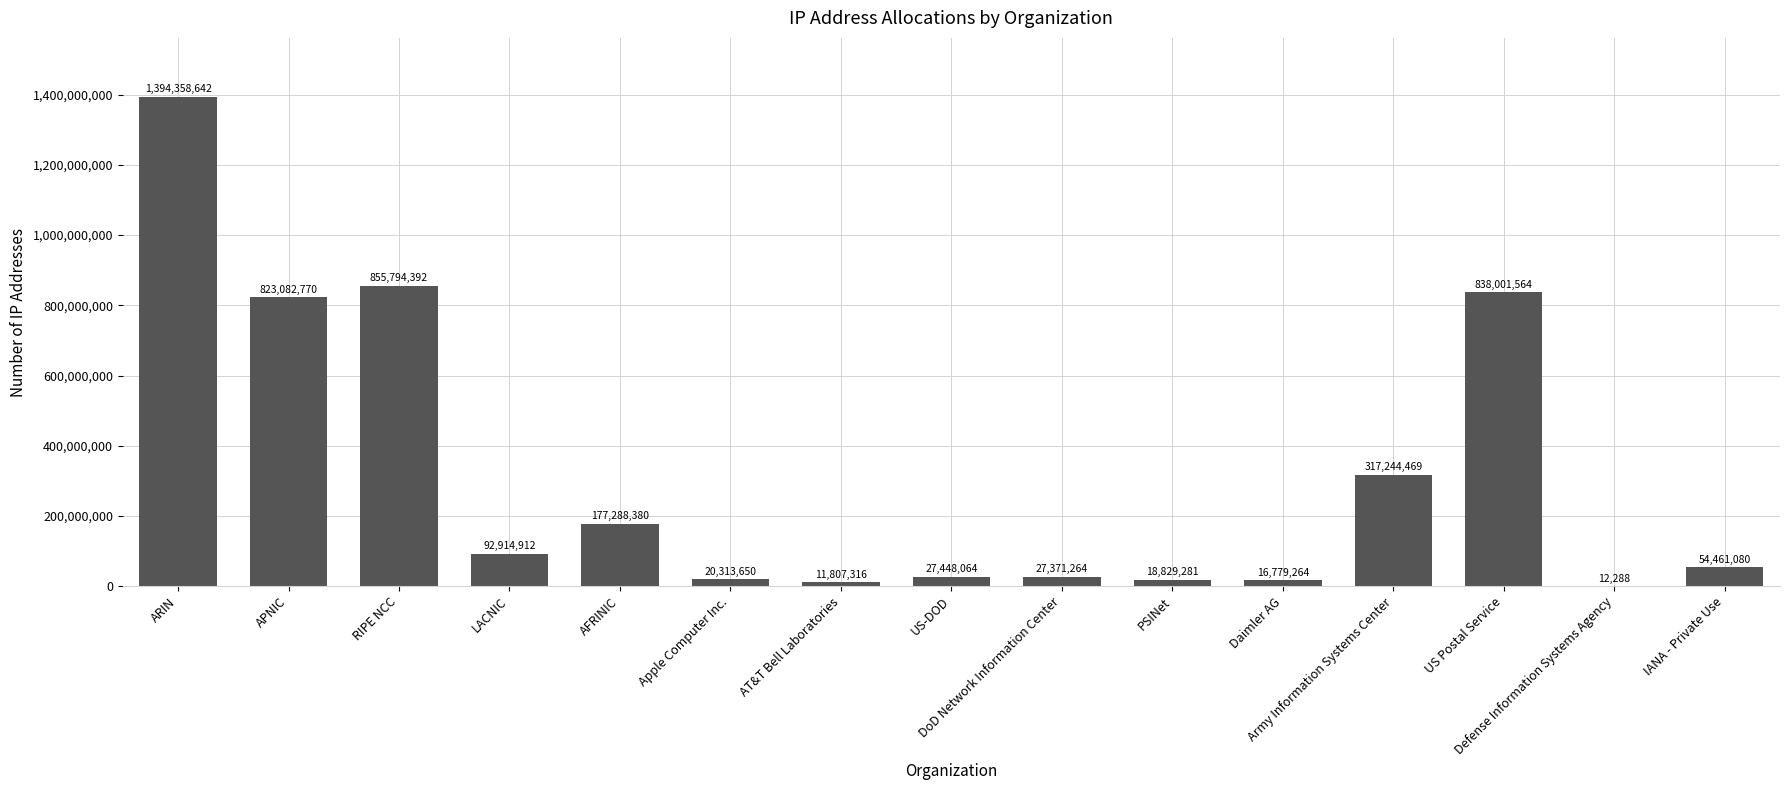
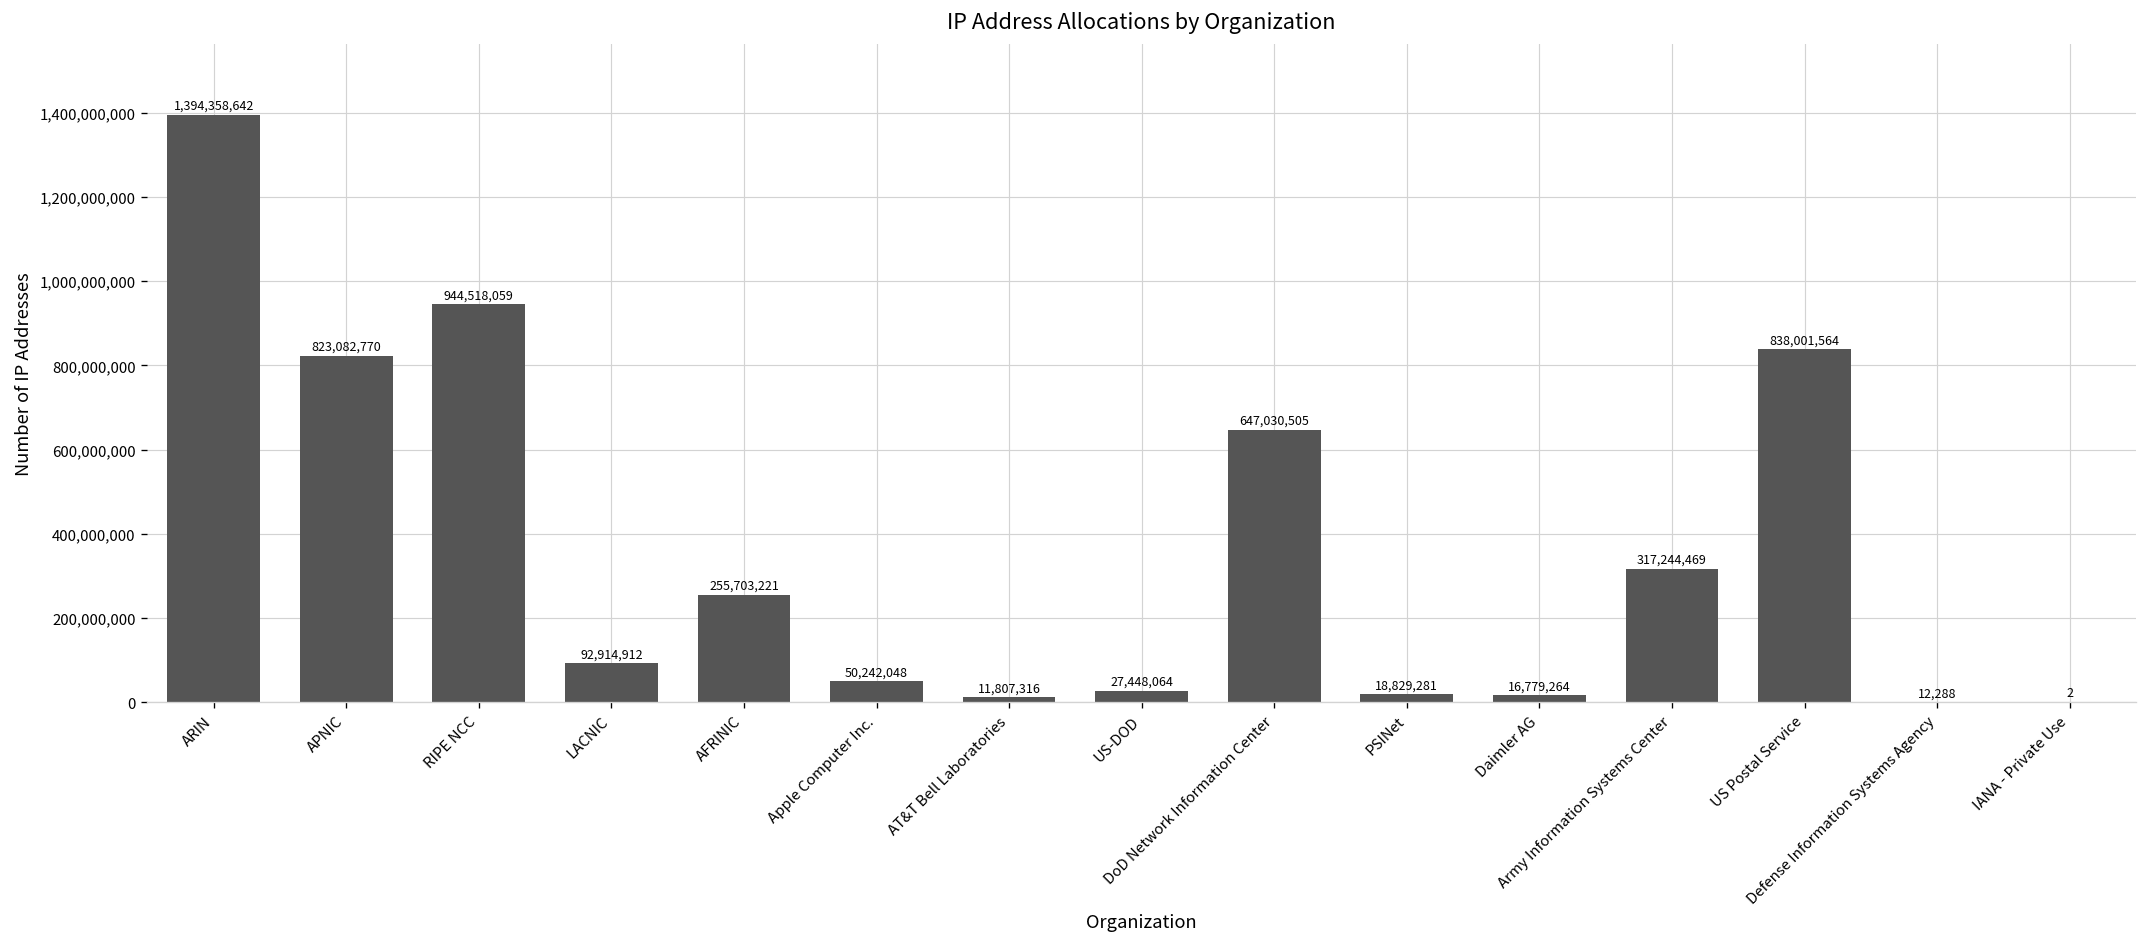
RIPE NCC: 855,794,392 -> 944,518,059
AFRINIC: 177,288,380 -> 255,703,221
Apple Computer Inc.: 20,313,650 -> 50,242,048
DoD Network Information Center: 27,371,264 -> 647,030,505
IANA - Private Use: 54,461,080 -> 2
